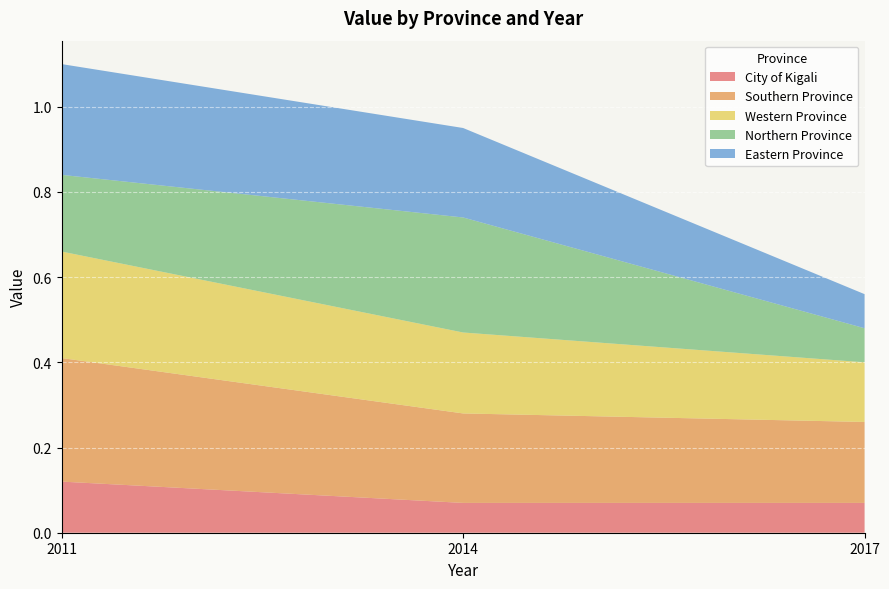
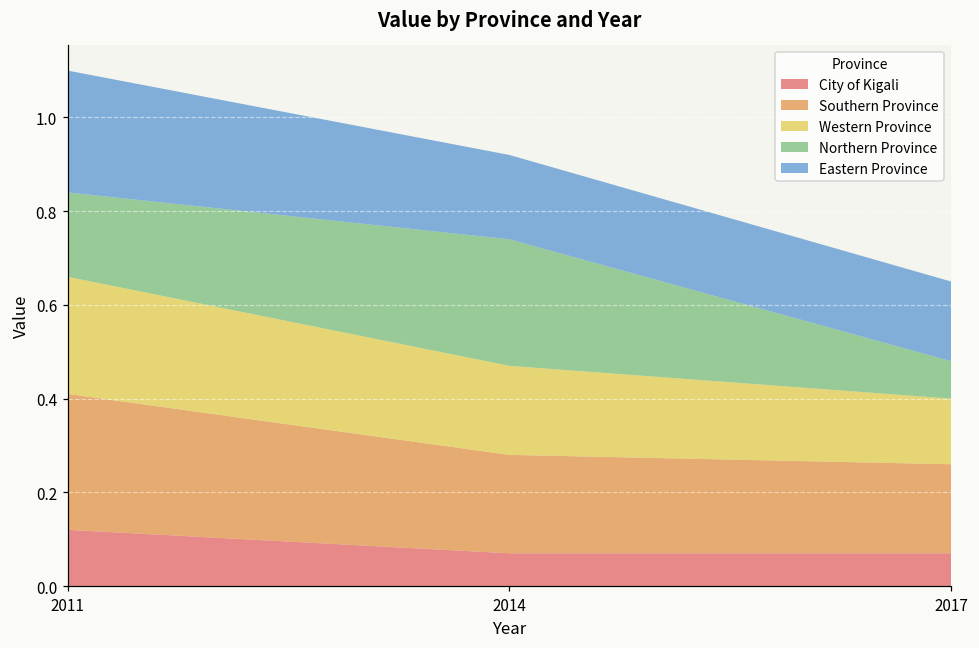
Eastern Province, 2014: 0.21 -> 0.18
Eastern Province, 2017: 0.08 -> 0.17
